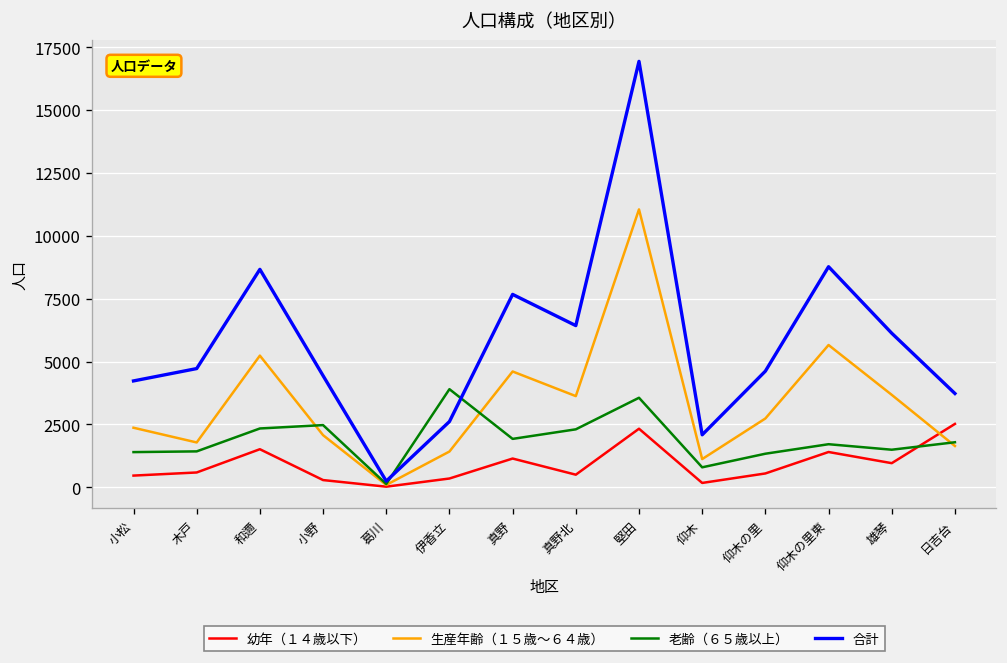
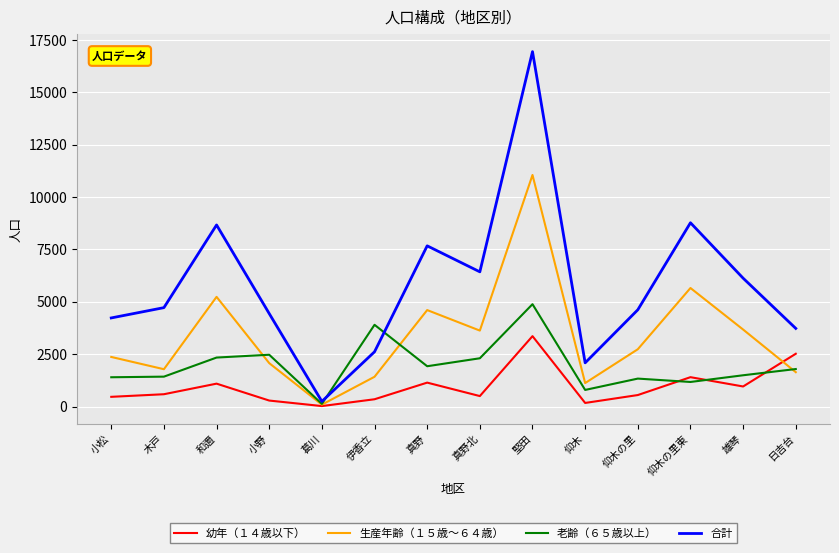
幼年（１４歳以下）, 和邇: 1500 -> 1100
幼年（１４歳以下）, 堅田: 2300 -> 3400
老齢（６５歳以上）, 堅田: 3600 -> 4900
老齢（６５歳以上）, 仰木の里東: 1700 -> 1200
